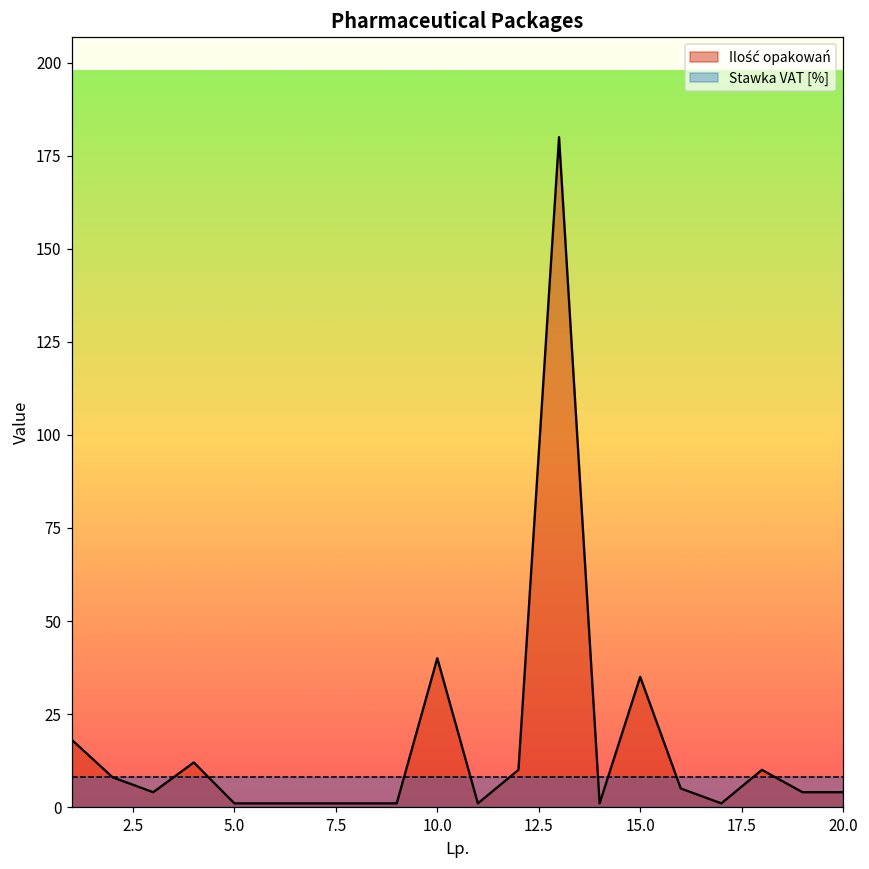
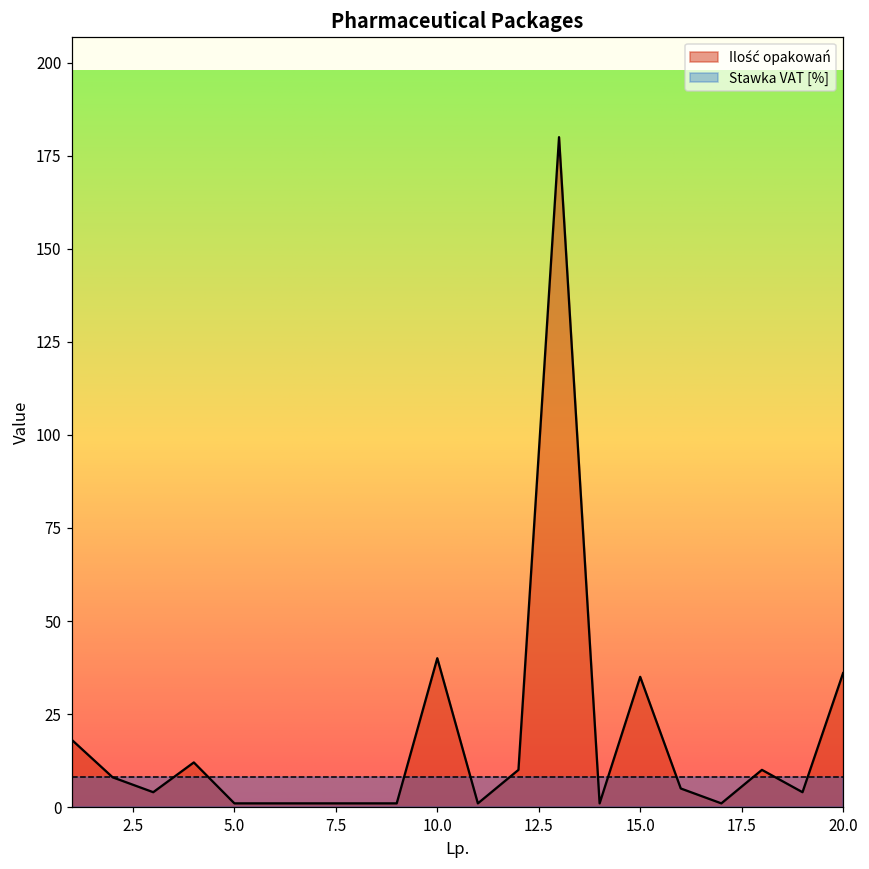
Ilość opakowań, 20.0: 4 -> 36
